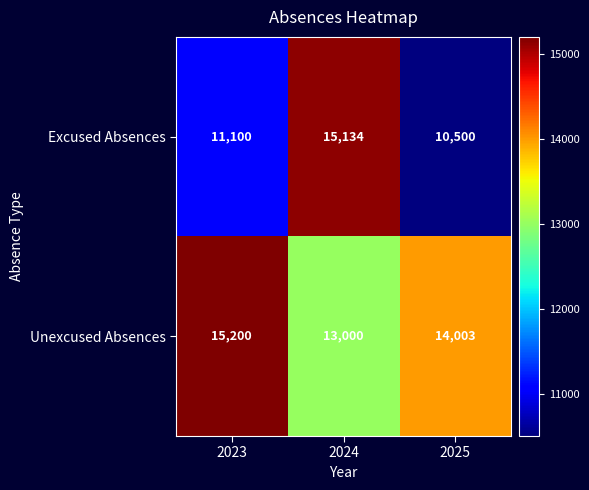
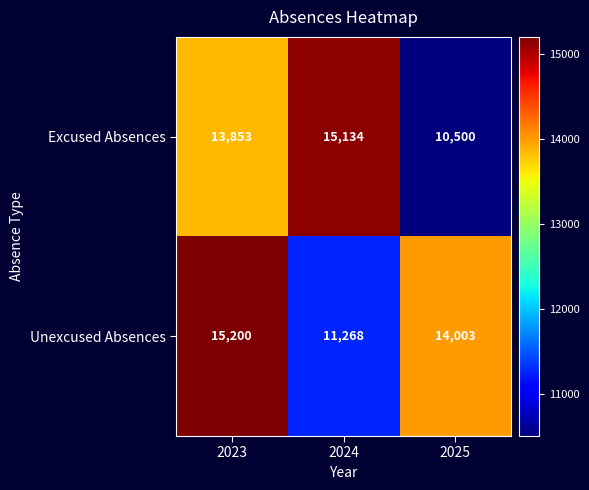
Excused Absences, 2023: 11,100 -> 13,853
Unexcused Absences, 2024: 13,000 -> 11,268
